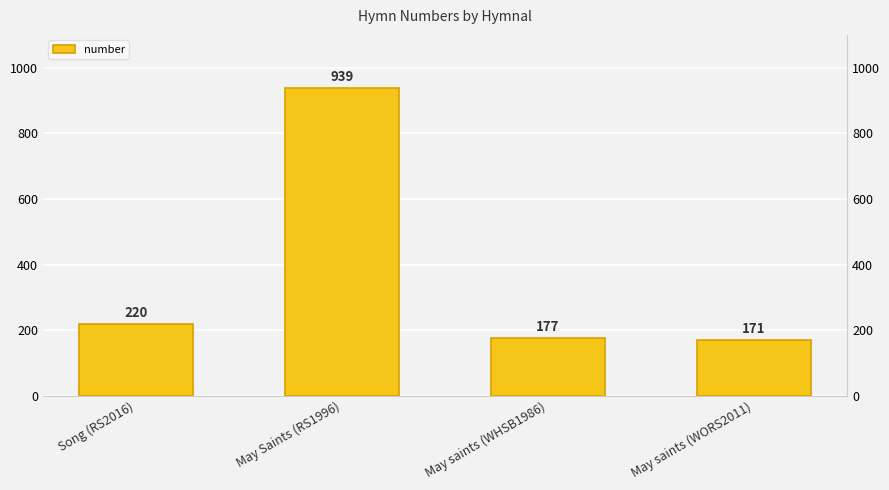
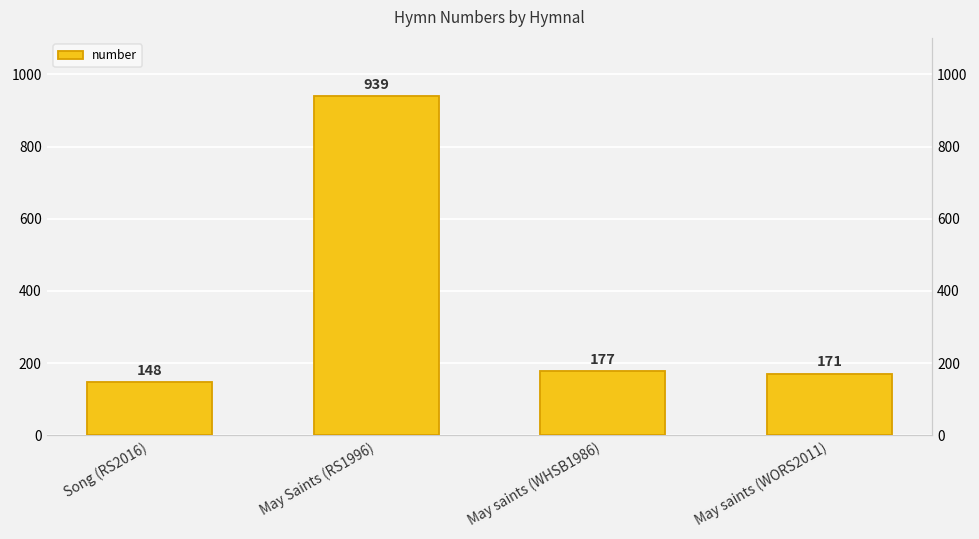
Song (RS2016): 220 -> 148
